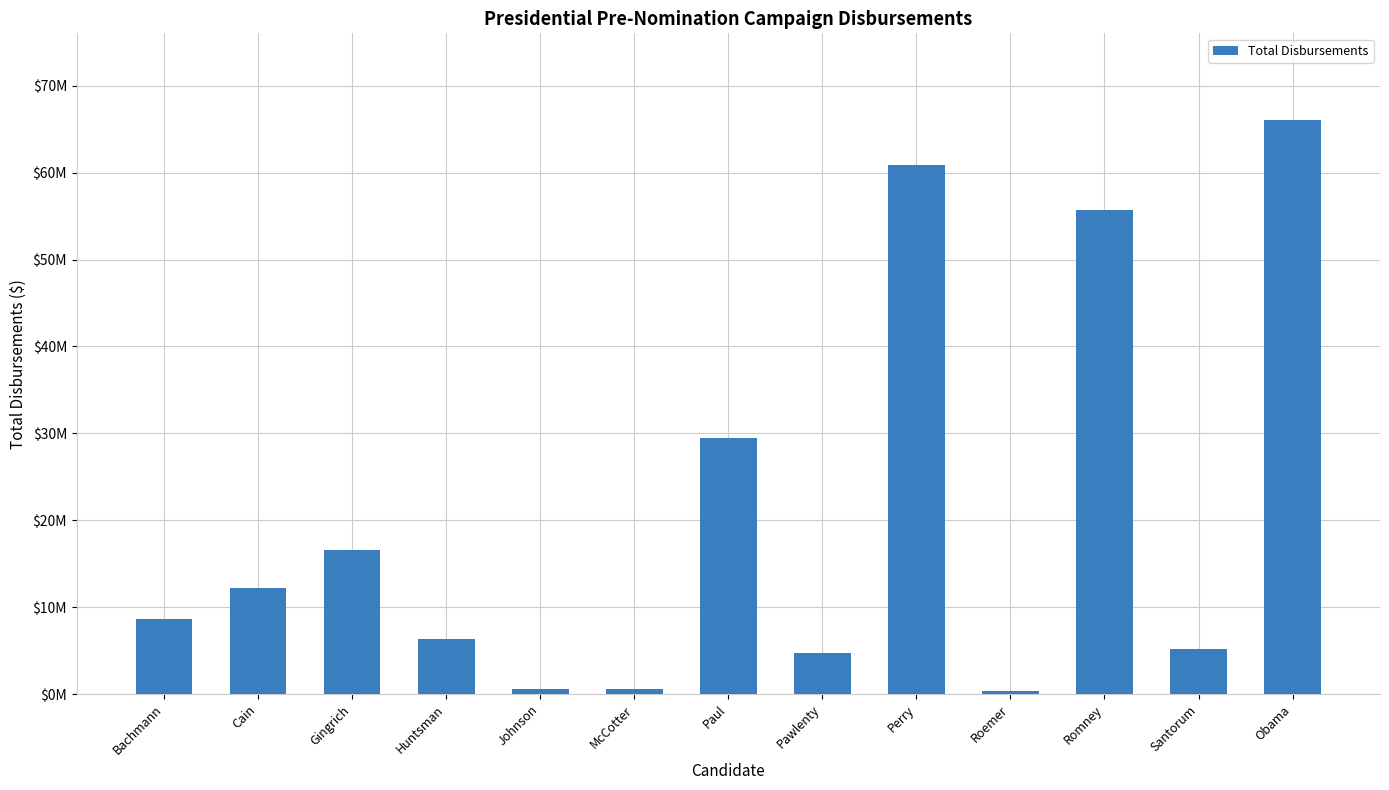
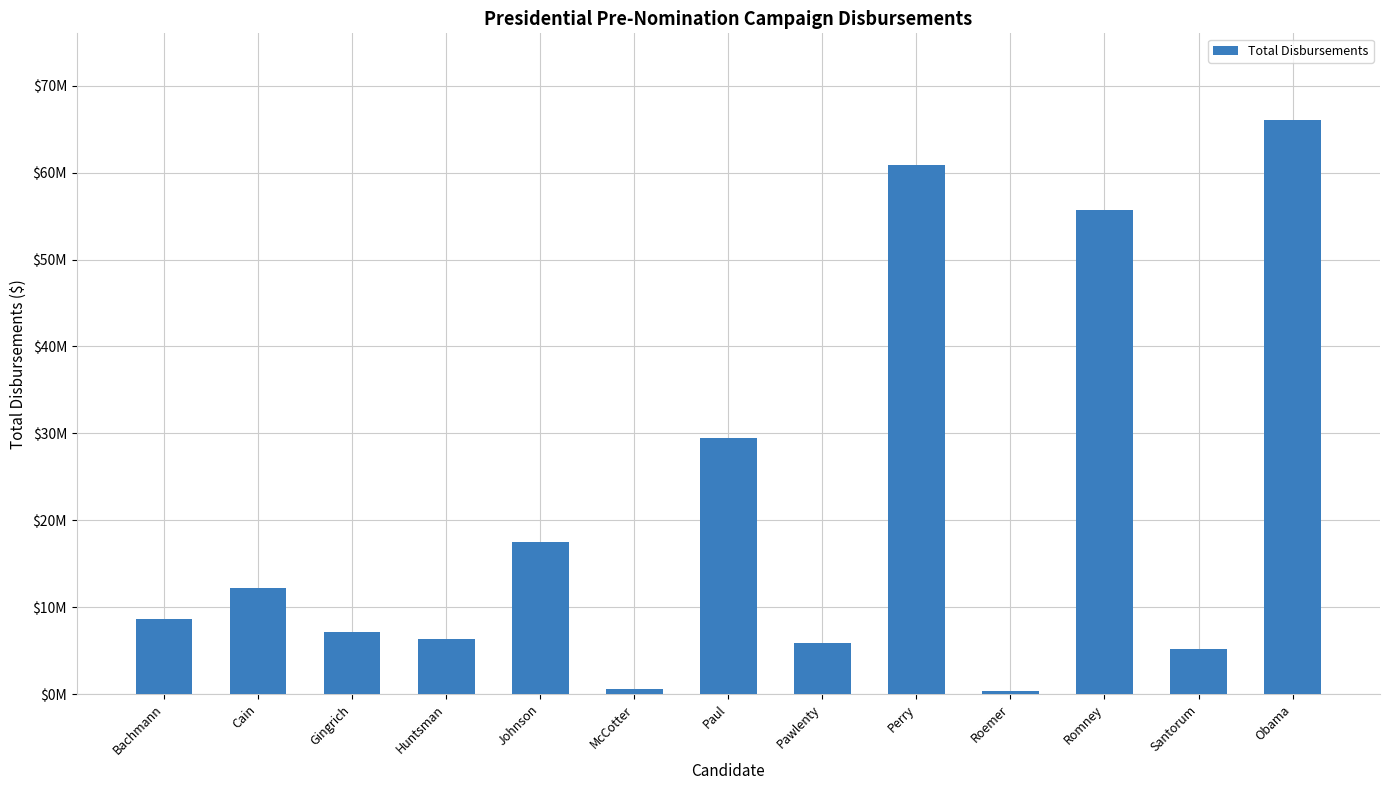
Gingrich: $17000000 -> $7000000
Johnson: $1000000 -> $18000000
Pawlenty: $5000000 -> $6000000
